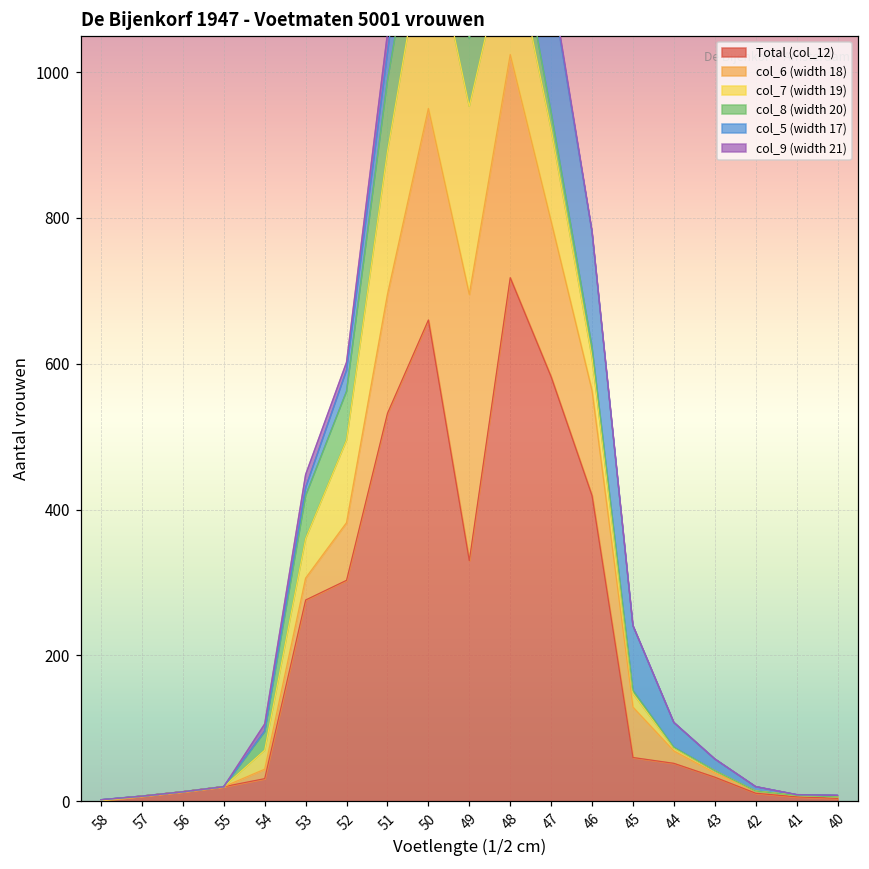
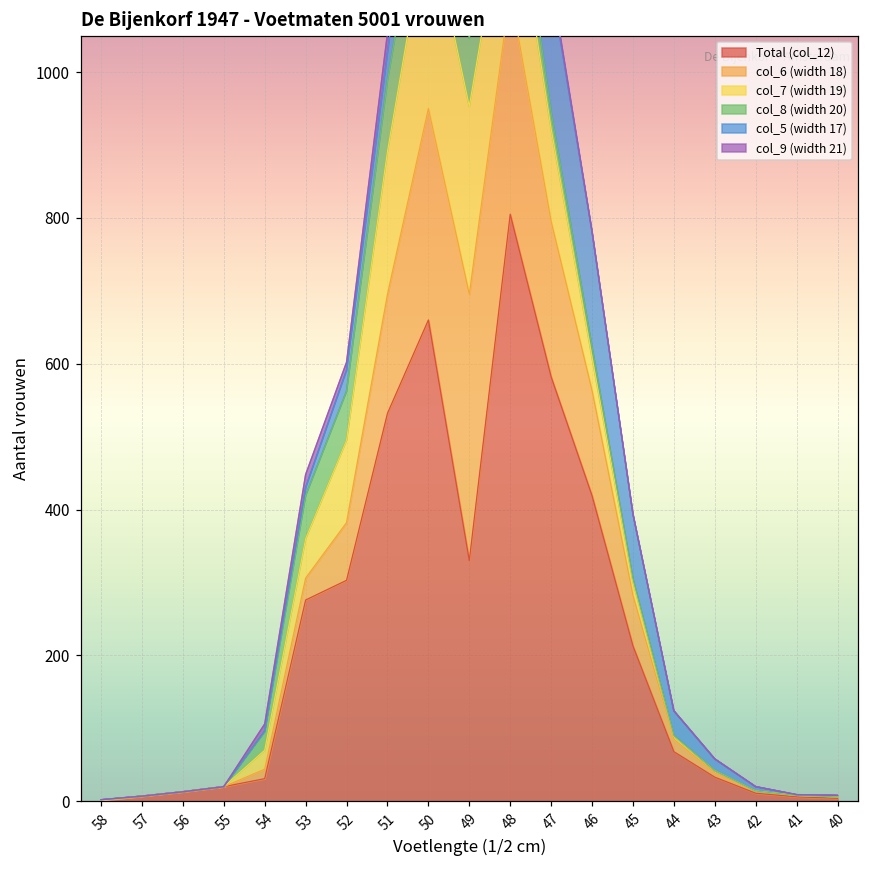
Total (col_12), 48: 720 -> 810
Total (col_12), 45: 60 -> 210
Total (col_12), 44: 50 -> 70
